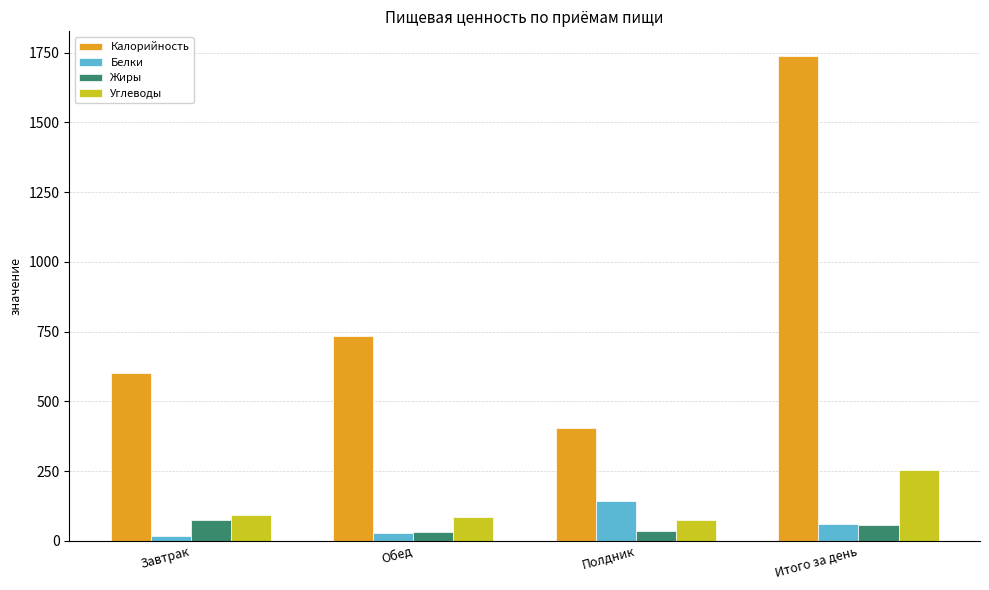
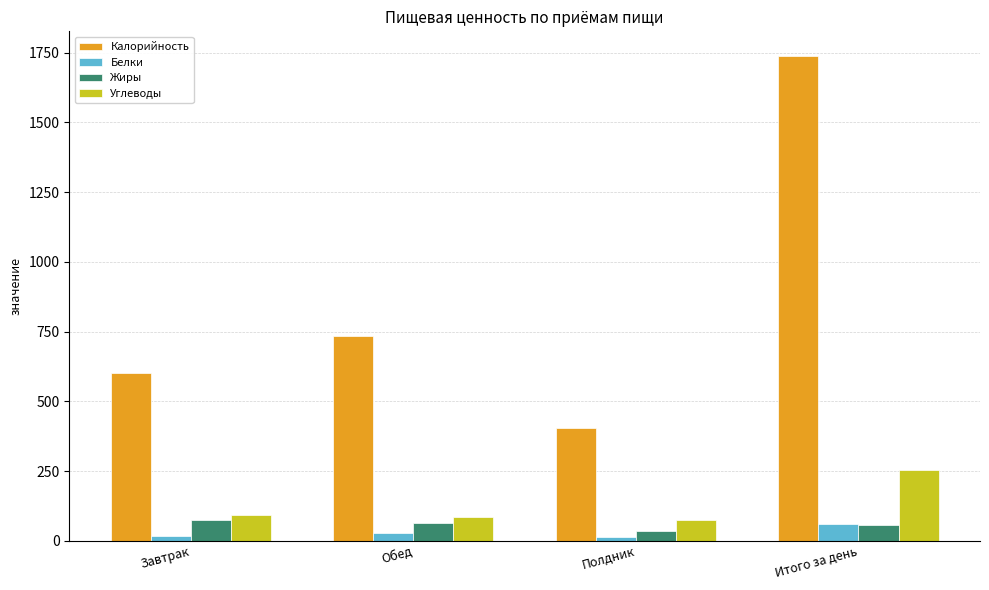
Жиры, Обед: 30 -> 60
Белки, Полдник: 140 -> 10
